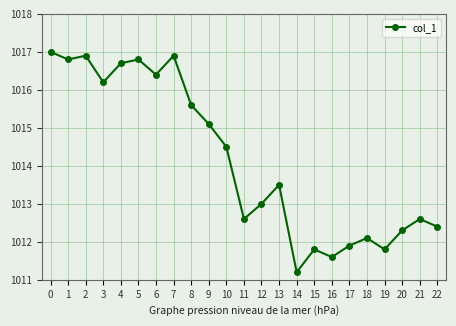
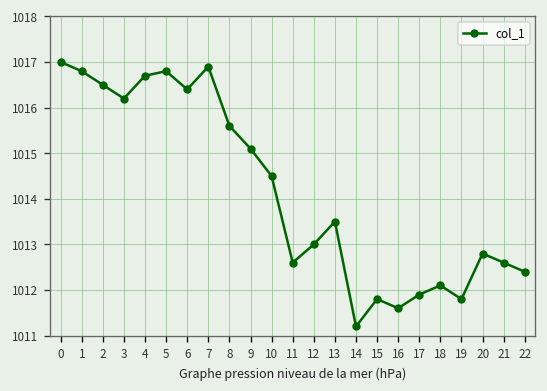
2: 1016.9 -> 1016.5
20: 1012.3 -> 1012.8
